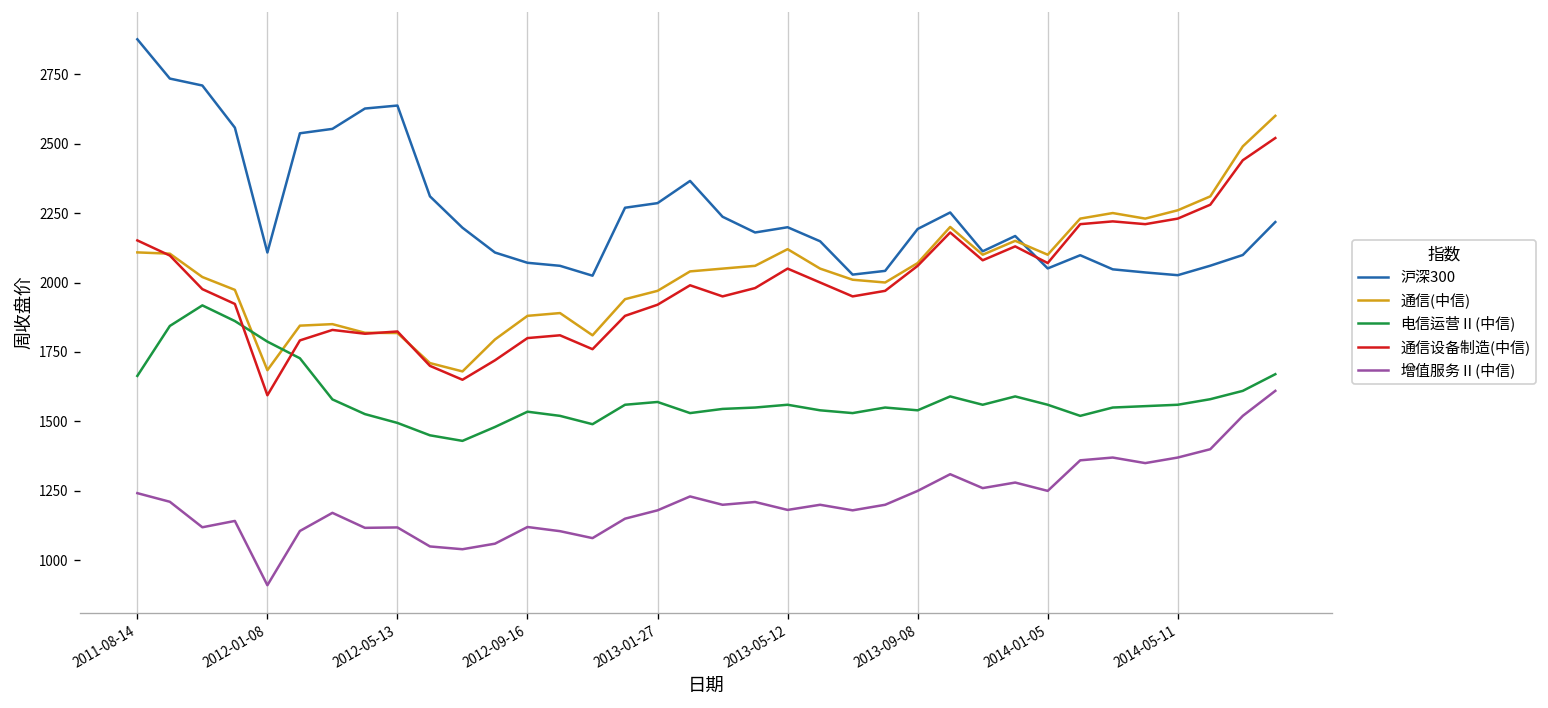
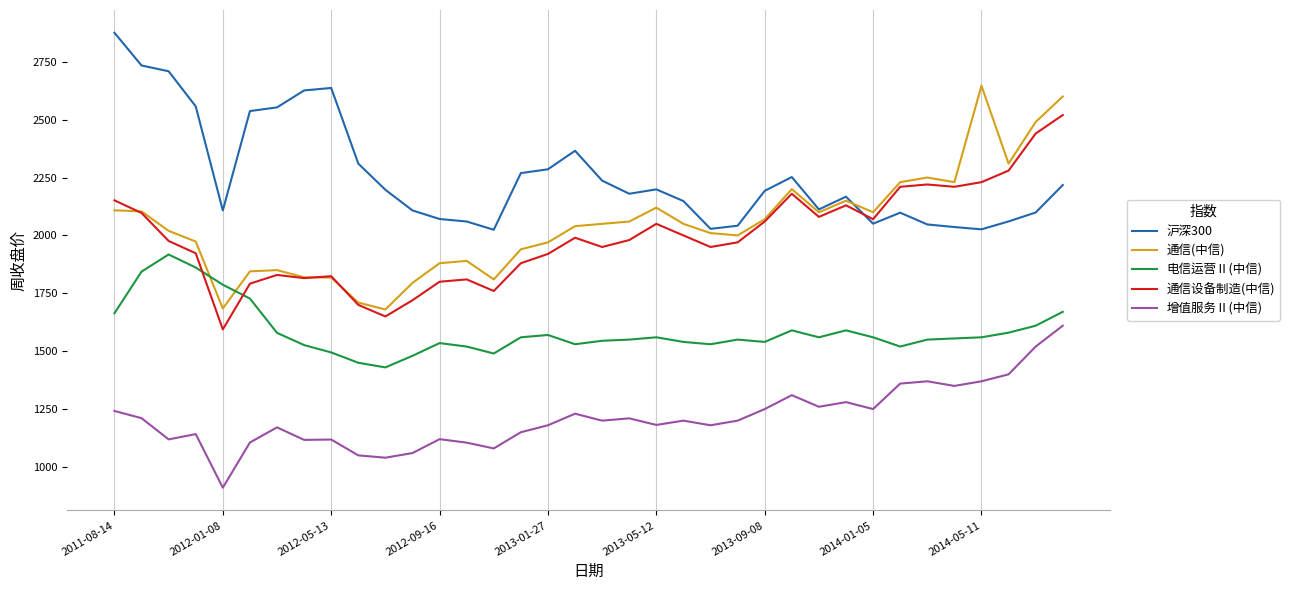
通信(中信), 2014-05-11: 2260 -> 2650
